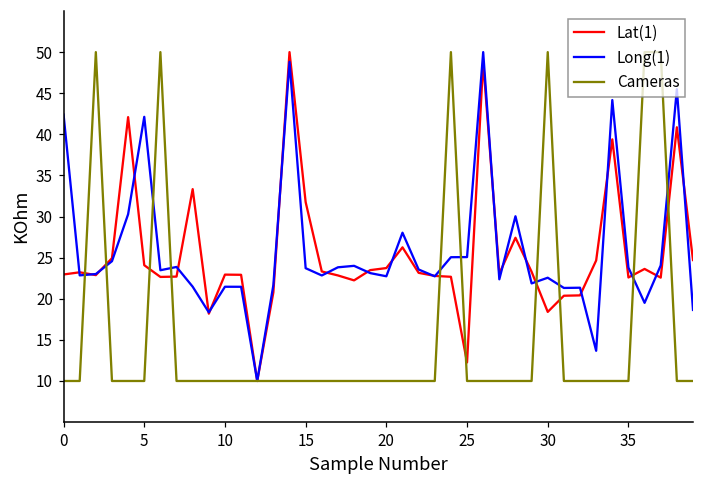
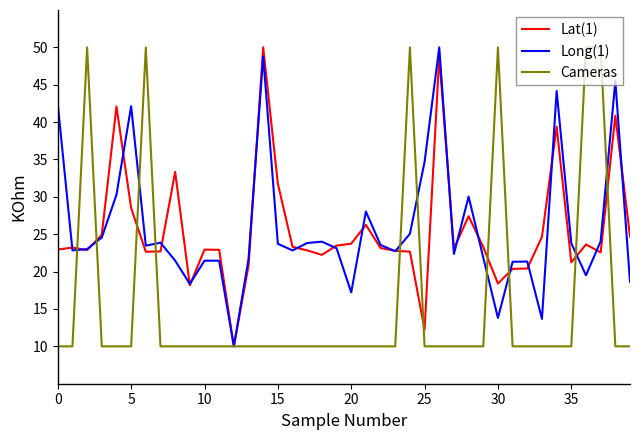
Lat(1), 5: 24 -> 29
Long(1), 20: 23 -> 17
Long(1), 25: 25 -> 35
Long(1), 30: 23 -> 14
Lat(1), 35: 23 -> 21
